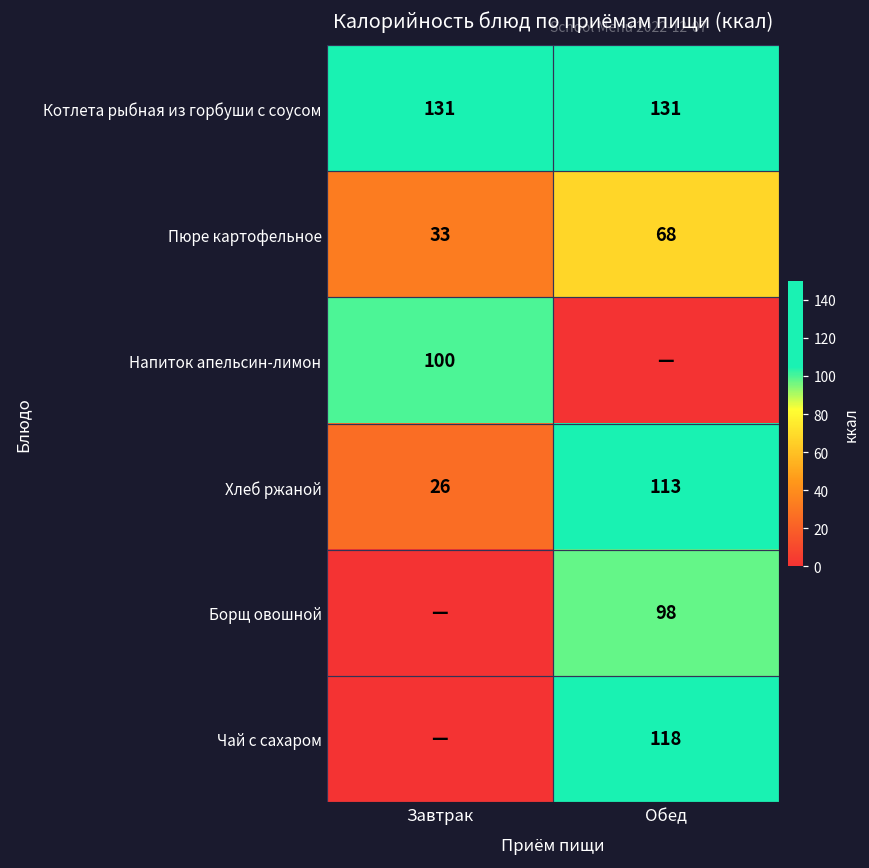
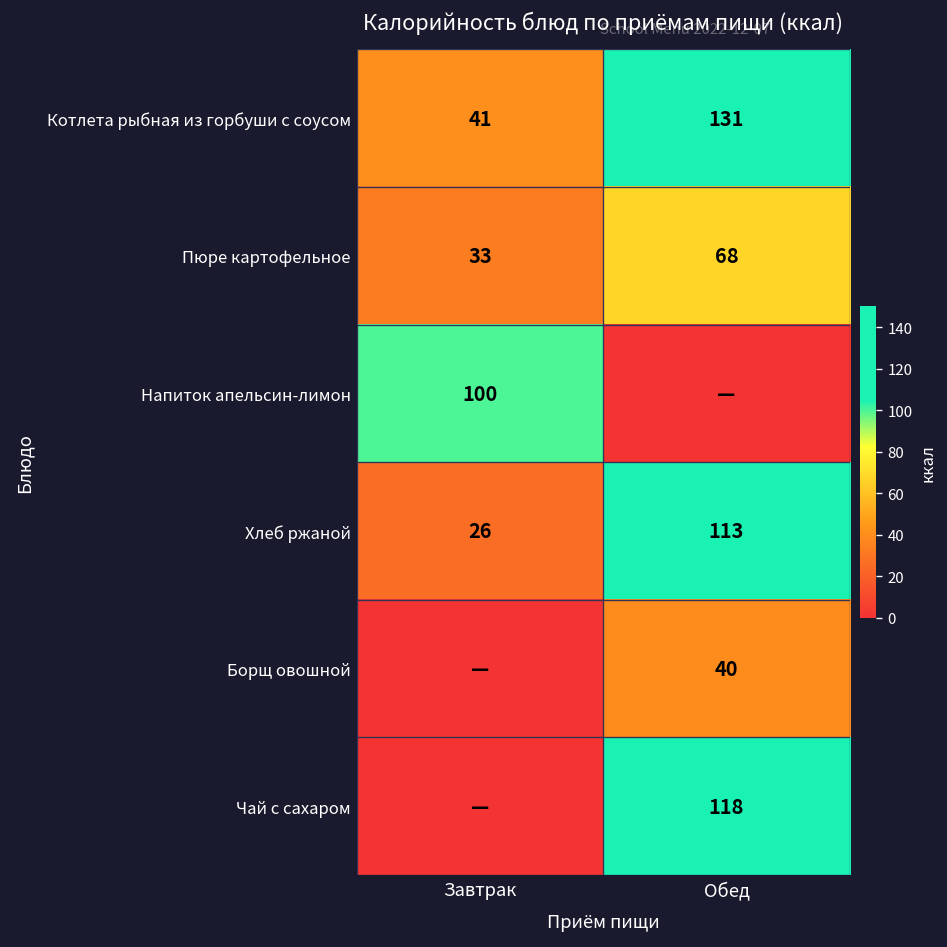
Котлета рыбная из горбуши с соусом, Завтрак: 131 -> 41
Борщ овошной, Обед: 98 -> 40
